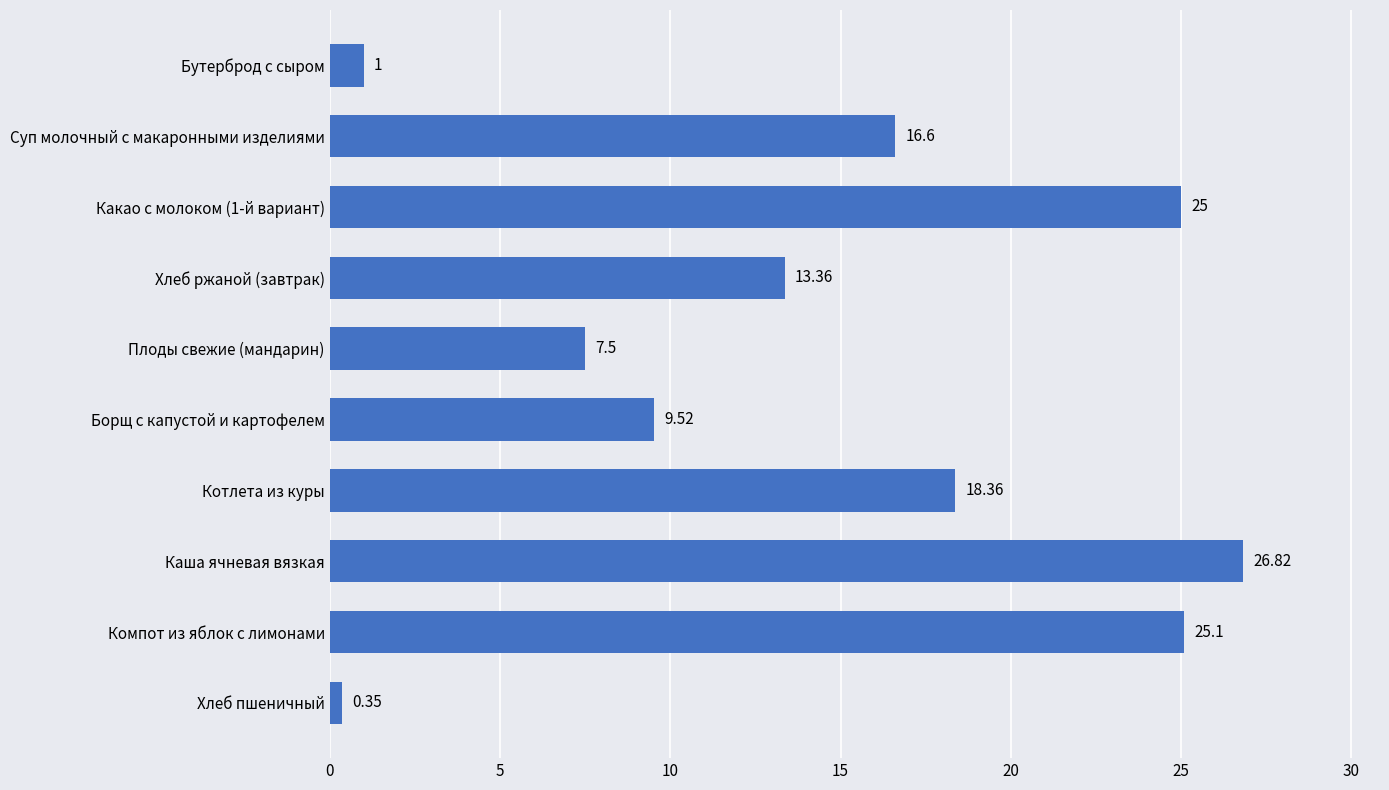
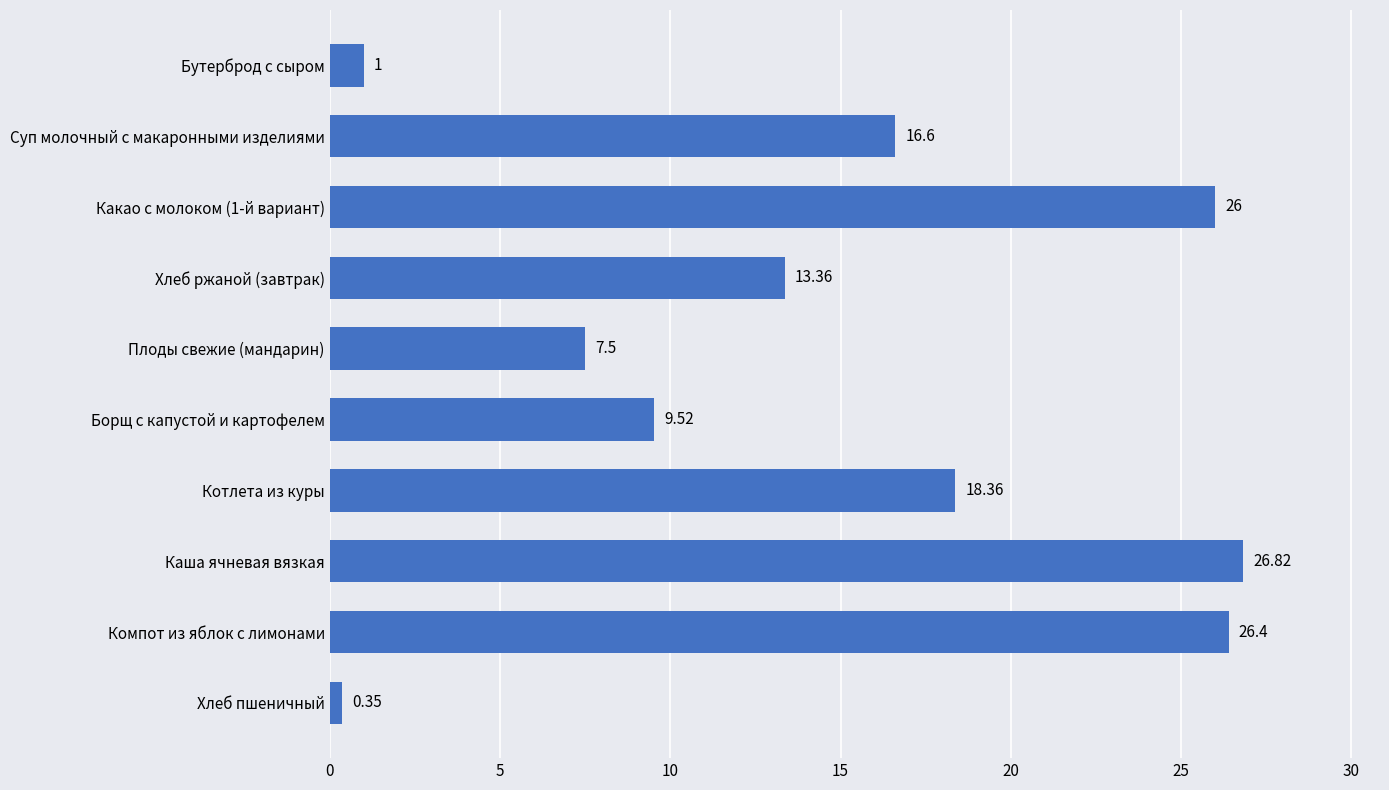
Какао с молоком (1-й вариант): 25 -> 26
Компот из яблок с лимонами: 25.1 -> 26.4
